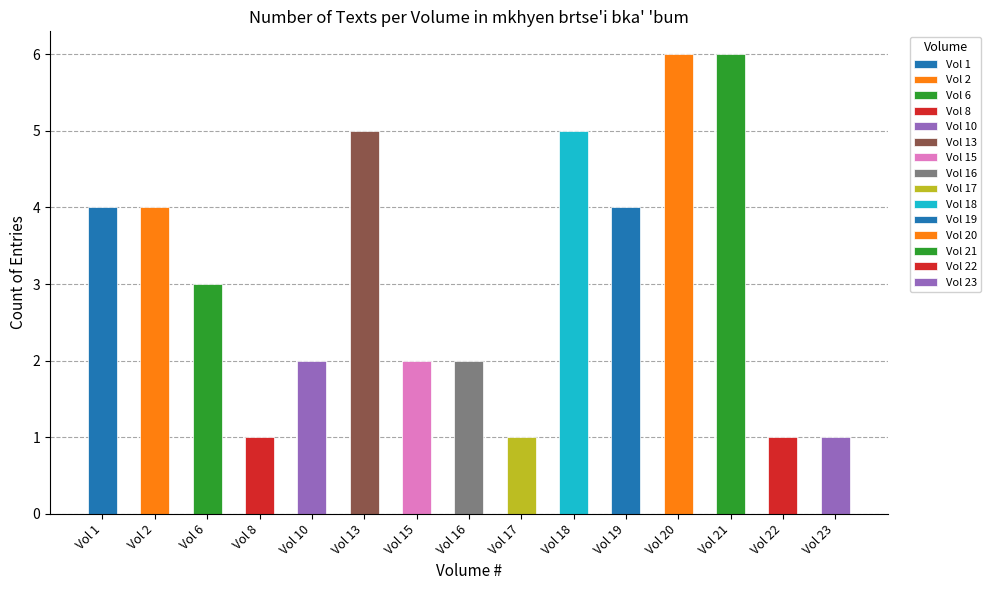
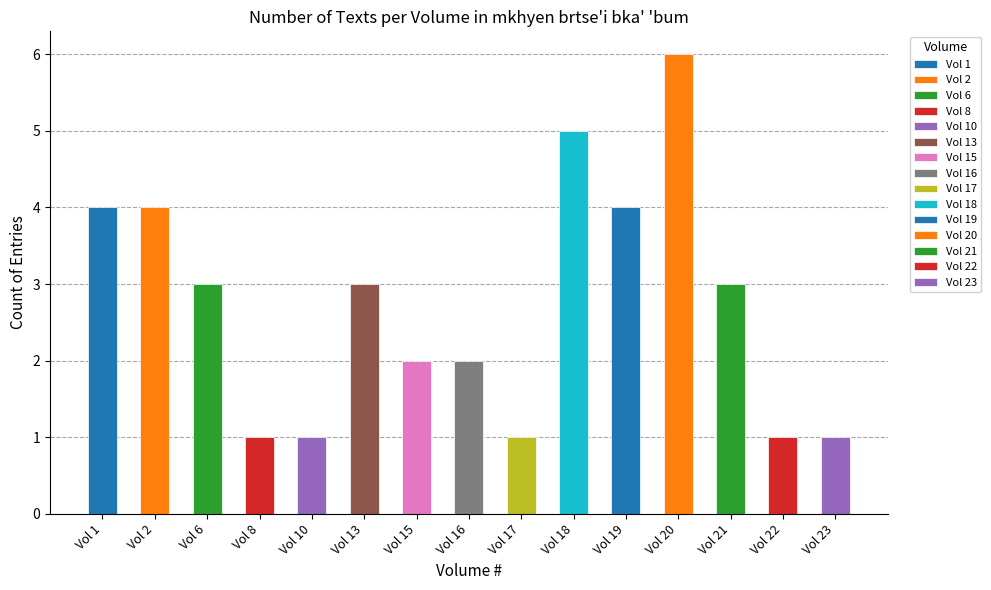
Vol 10: 2 -> 1
Vol 13: 5 -> 3
Vol 21: 6 -> 3
